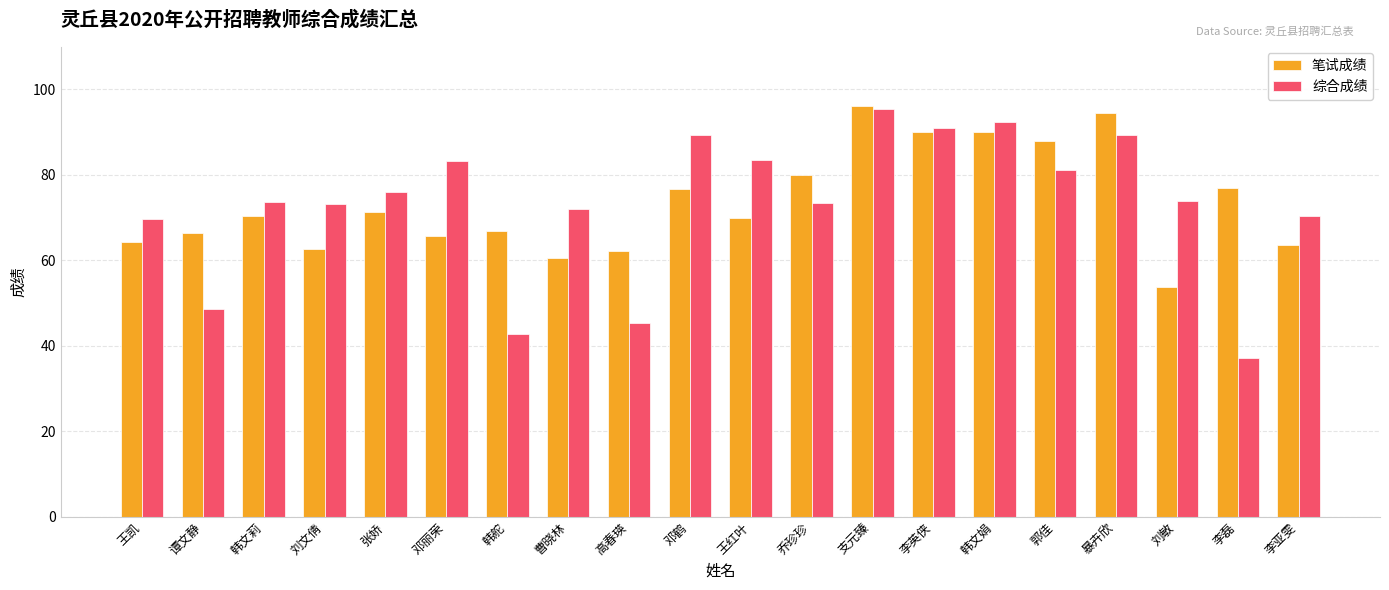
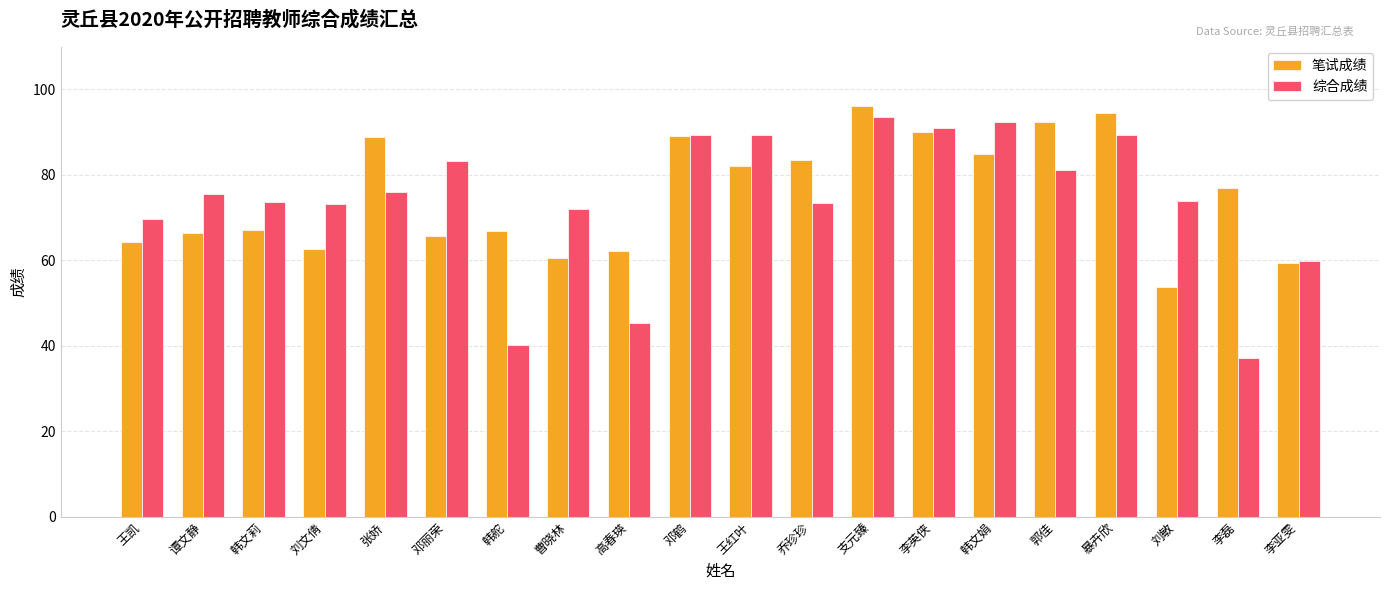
综合成绩, 谭文静: 49 -> 75
笔试成绩, 韩文莉: 70 -> 67
笔试成绩, 张娇: 71 -> 89
综合成绩, 韩舵: 43 -> 40
笔试成绩, 邓鹤: 77 -> 89
笔试成绩, 王红叶: 70 -> 82
综合成绩, 王红叶: 83 -> 89
笔试成绩, 乔珍珍: 80 -> 84
综合成绩, 支元臻: 95 -> 93
笔试成绩, 韩文娟: 90 -> 85
笔试成绩, 郭佳: 88 -> 92
笔试成绩, 李亚雯: 64 -> 59
综合成绩, 李亚雯: 70 -> 60
